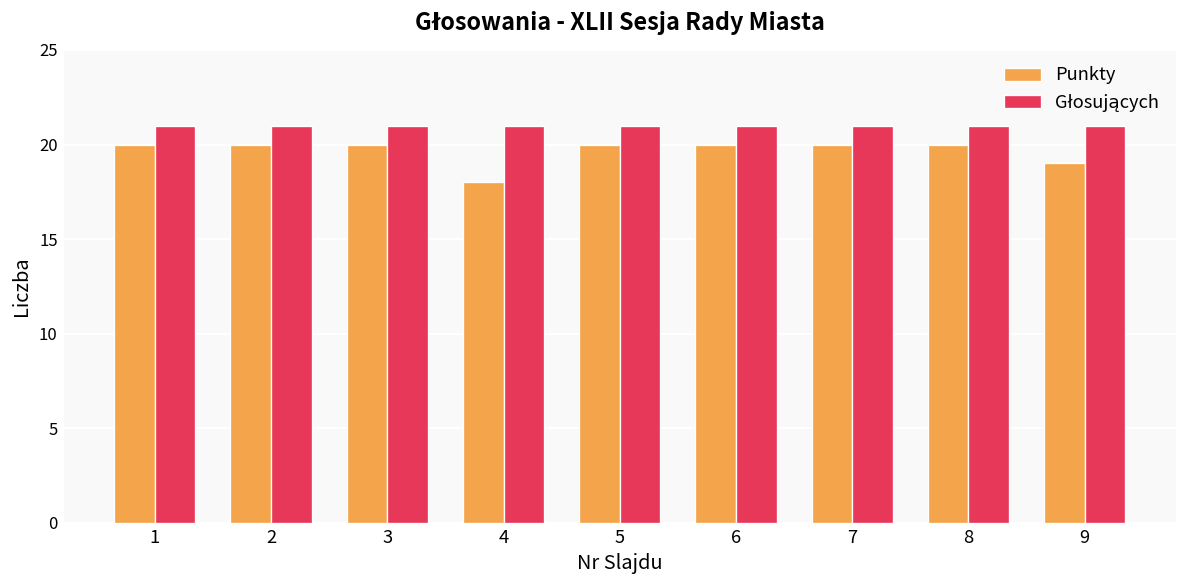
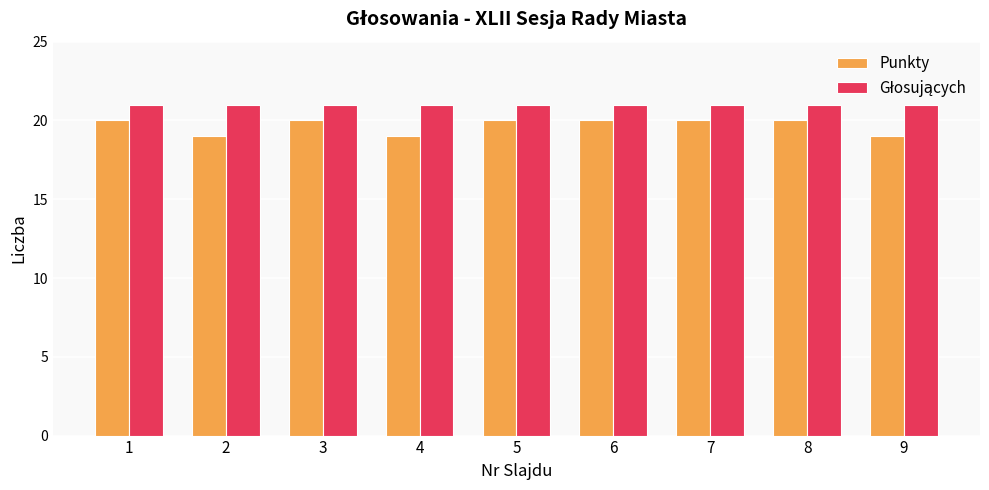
Punkty, 2: 20 -> 19
Punkty, 4: 18 -> 19
